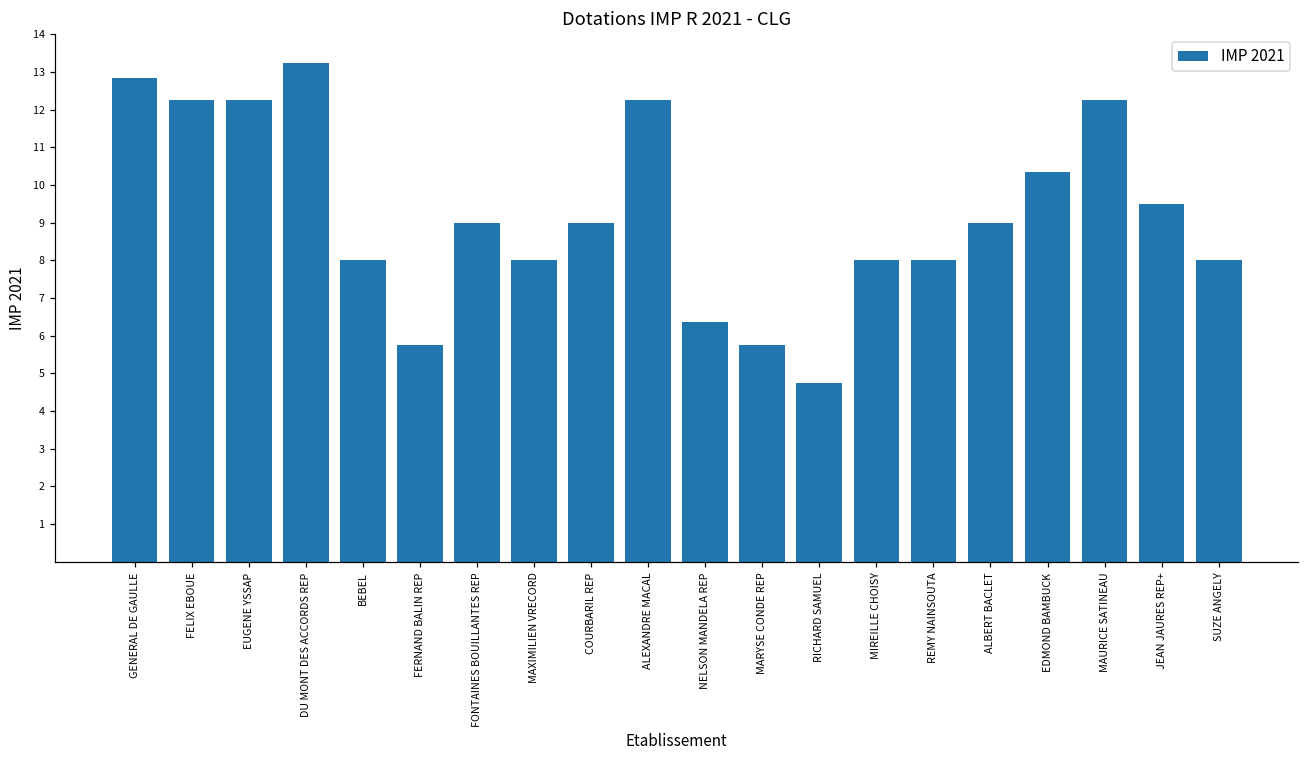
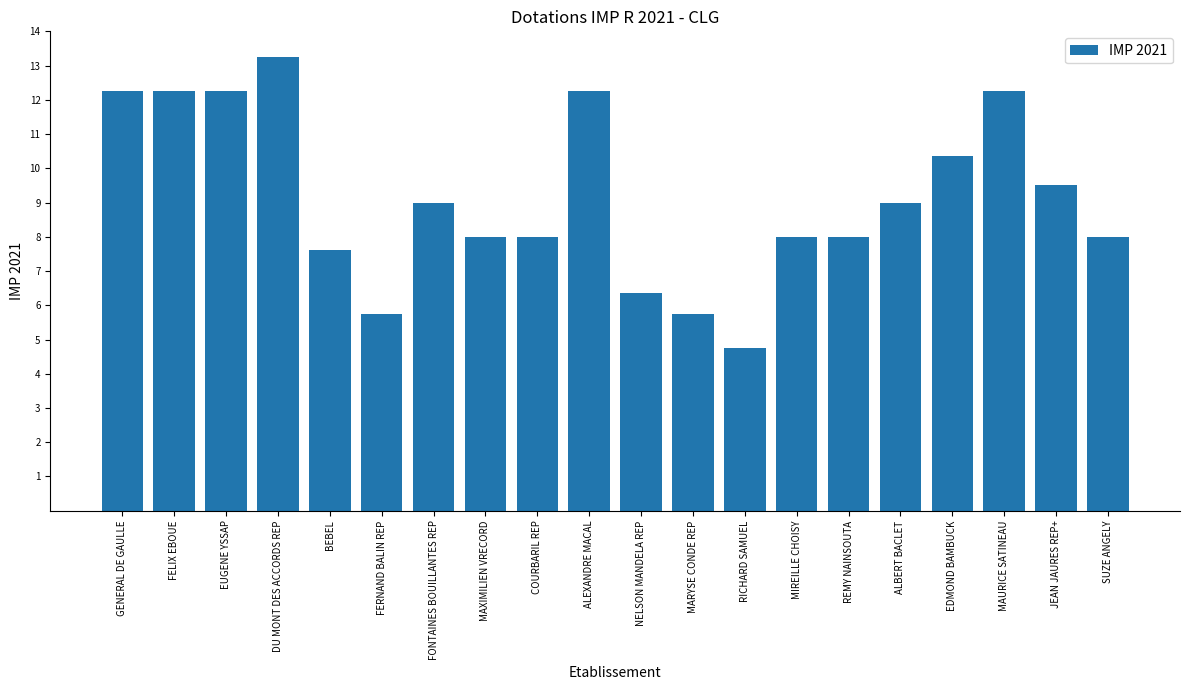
GENERAL DE GAULLE: 12.9 -> 12.3
BEBEL: 8.0 -> 7.6
COURBARIL REP: 9 -> 8
